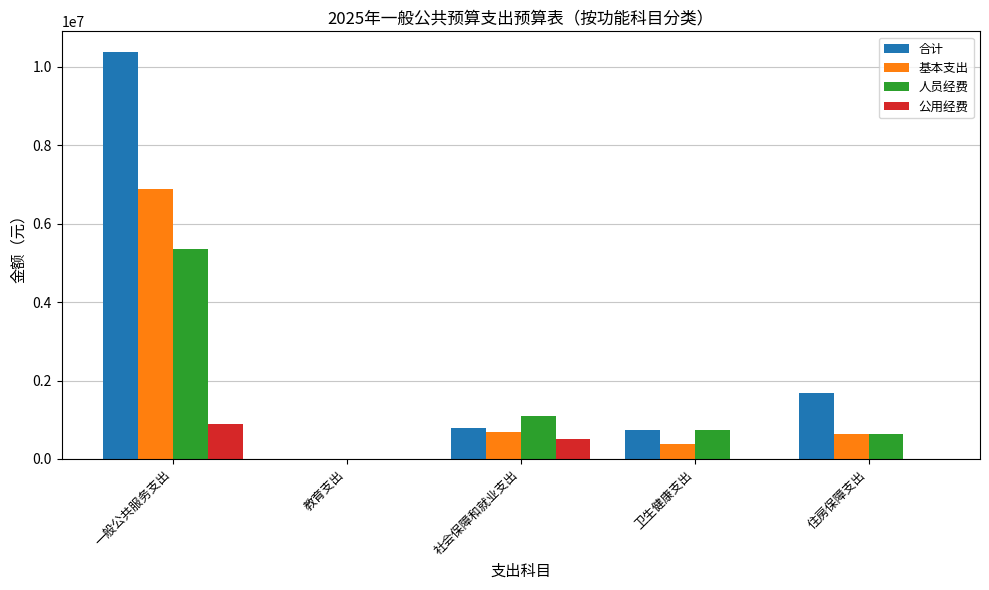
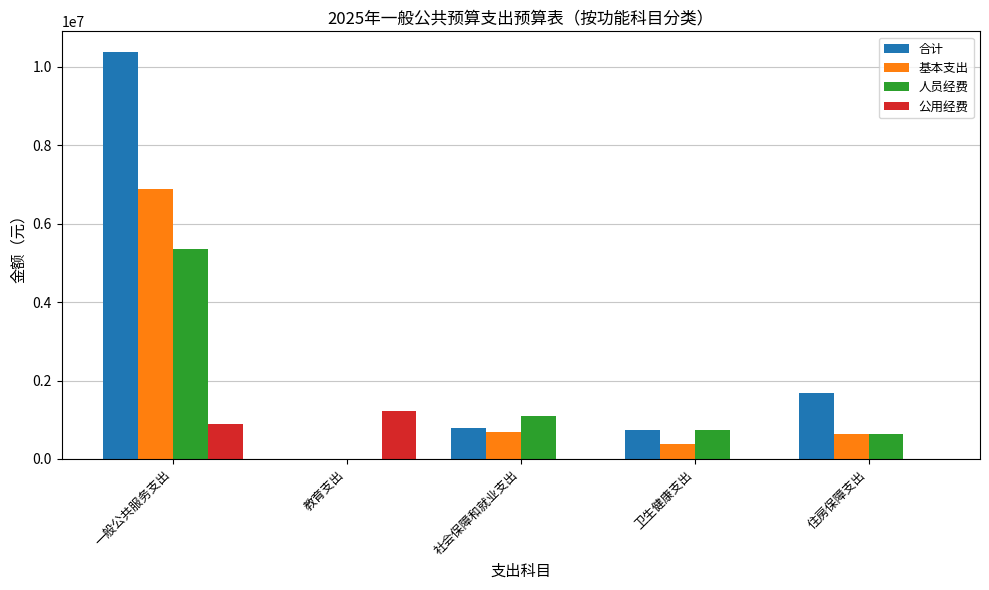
公用经费, 教育支出: 0 -> 1200000
公用经费, 社会保障和就业支出: 500000 -> 0
